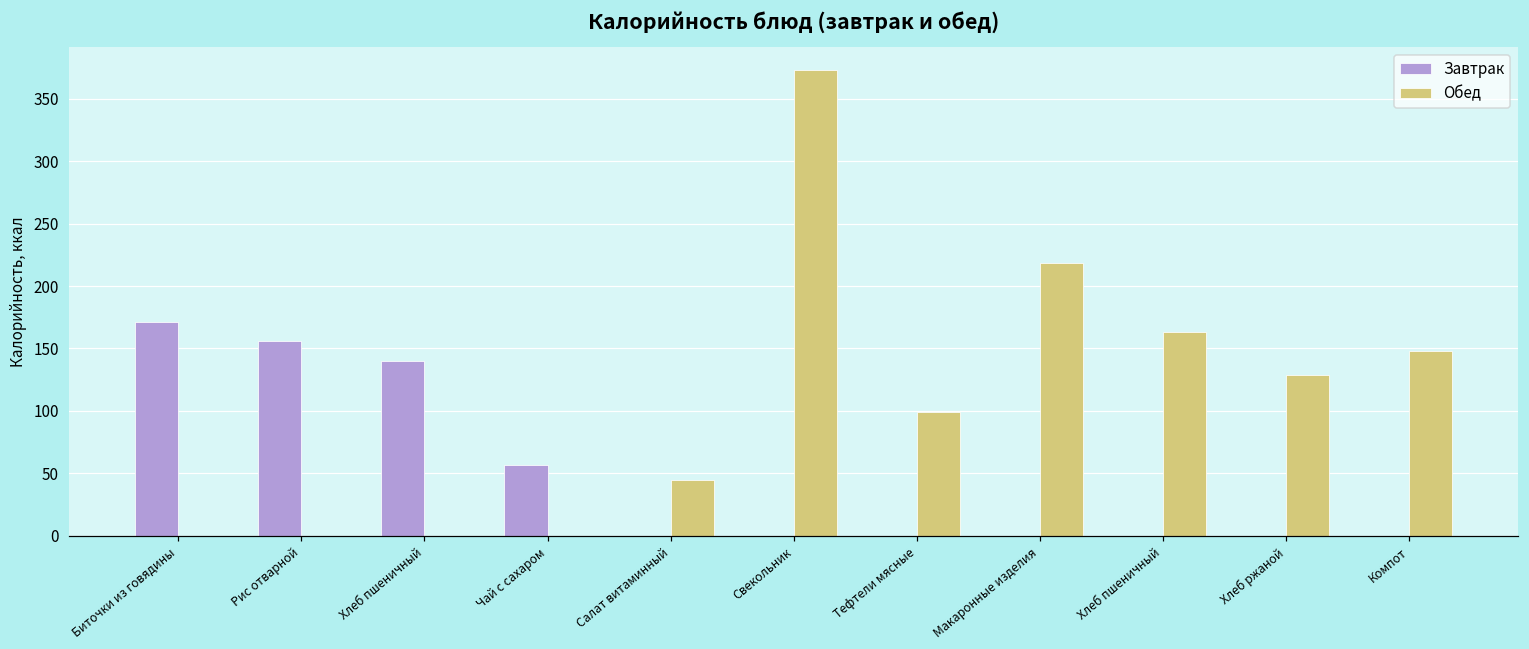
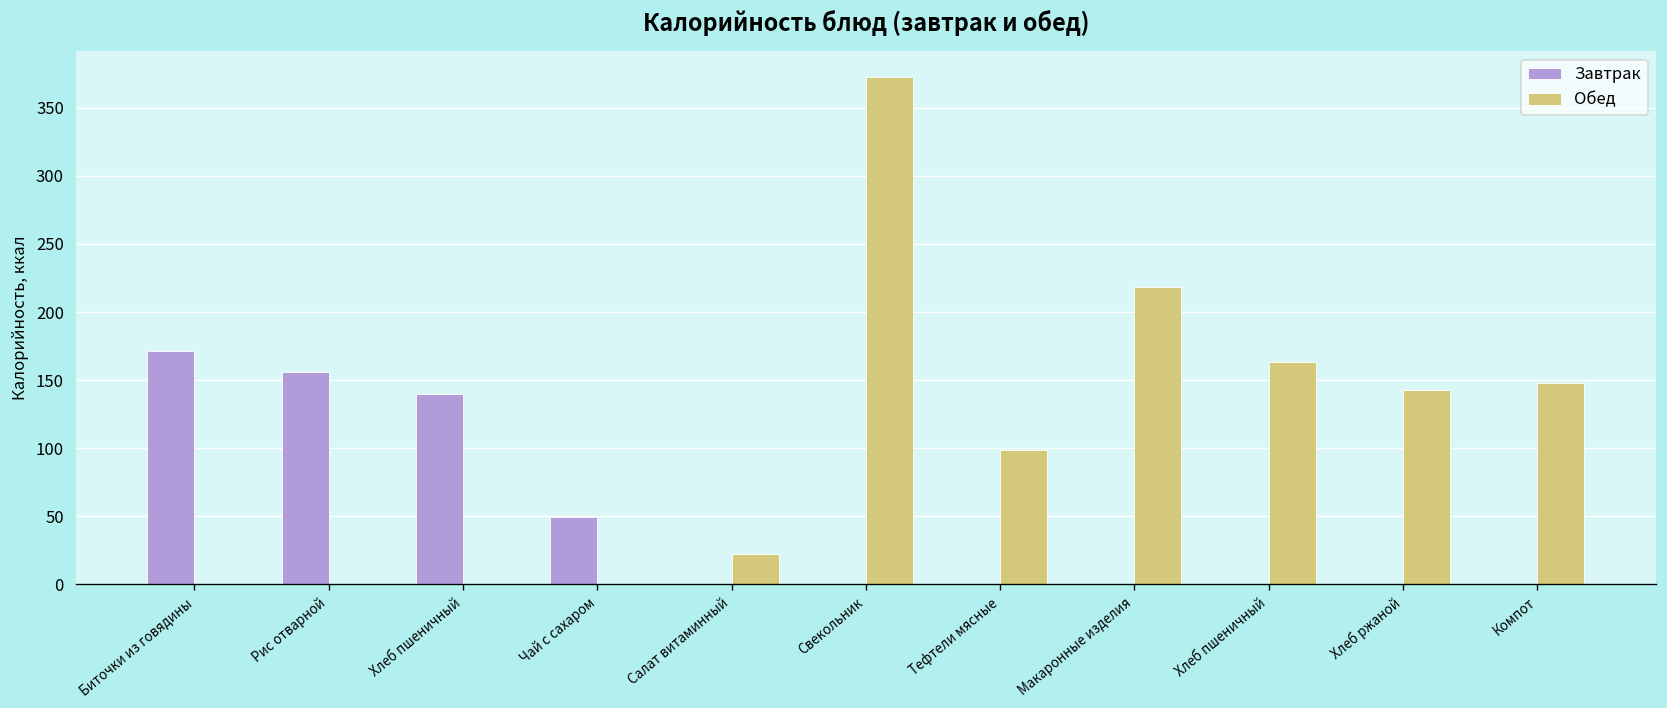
Завтрак, Чай с сахаром: 57 -> 50
Обед, Салат витаминный: 45 -> 22
Обед, Хлеб ржаной: 128 -> 143
